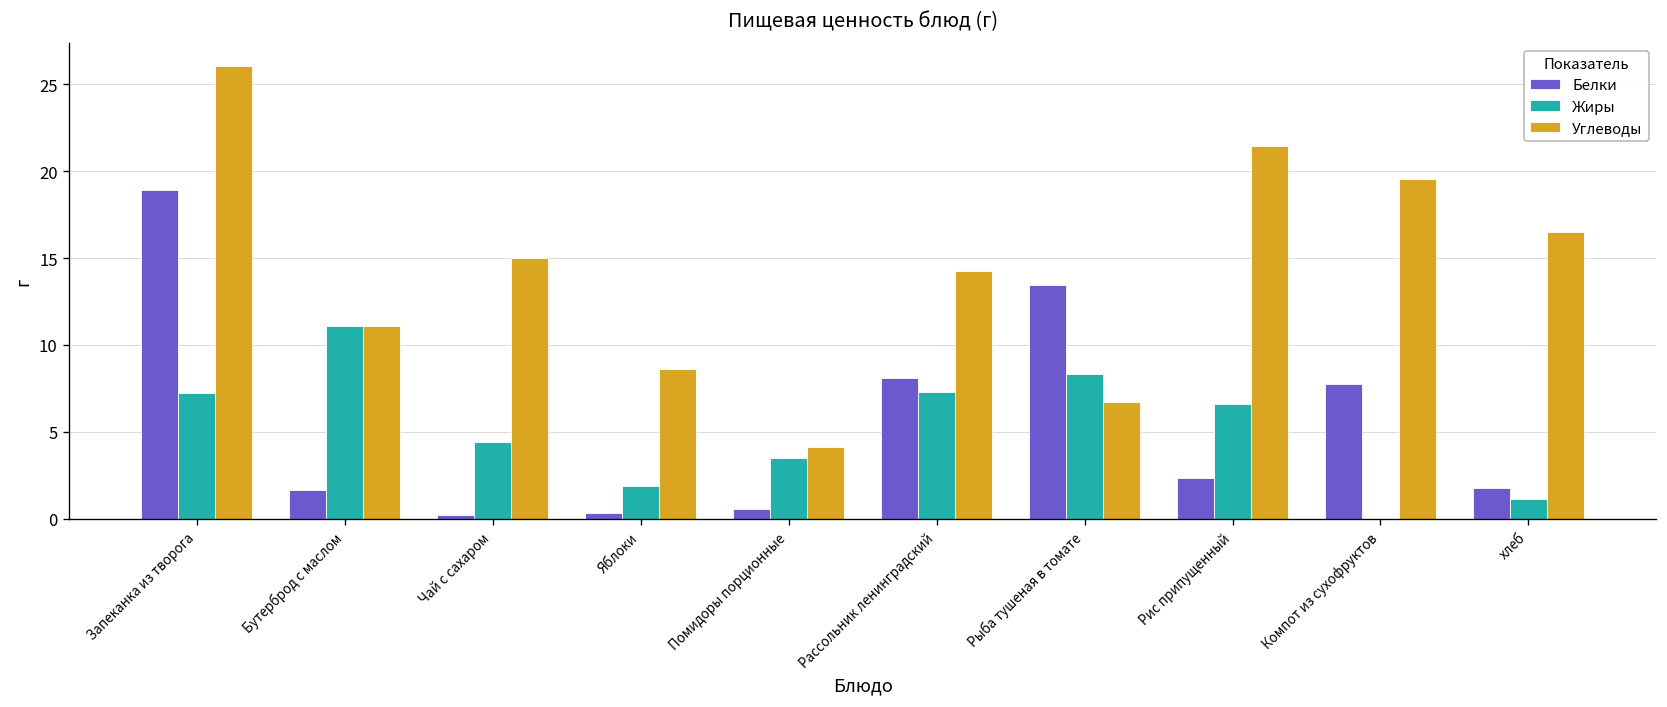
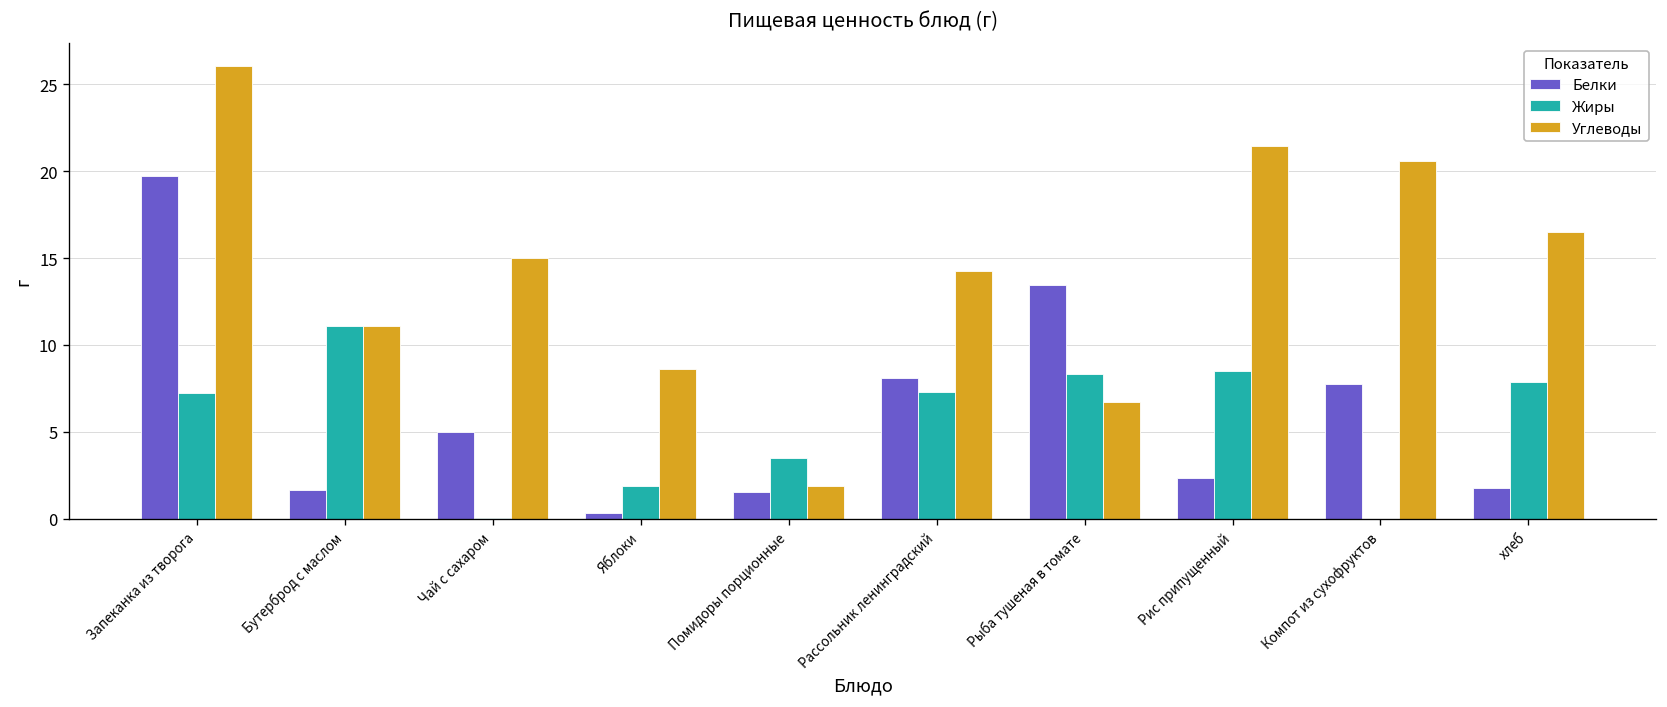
Белки, Запеканка из творога: 19.0 -> 19.7
Белки, Чай с сахаром: 0.2 -> 5.0
Жиры, Чай с сахаром: 4.4 -> 0.1
Белки, Помидоры порционные: 0.6 -> 1.6
Углеводы, Помидоры порционные: 4.1 -> 1.9
Жиры, Рис припущенный: 6.6 -> 8.5
Углеводы, Компот из сухофруктов: 19.6 -> 20.6
Жиры, хлеб: 1.1 -> 7.9
